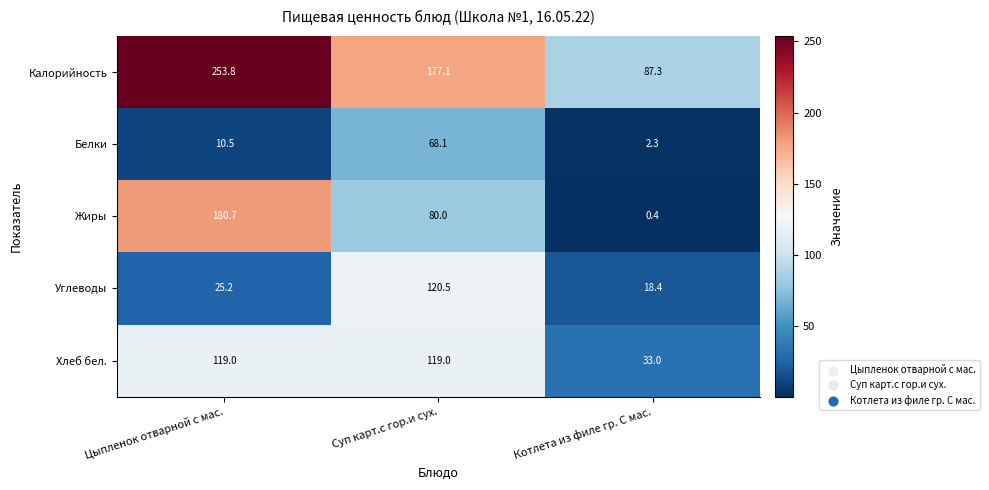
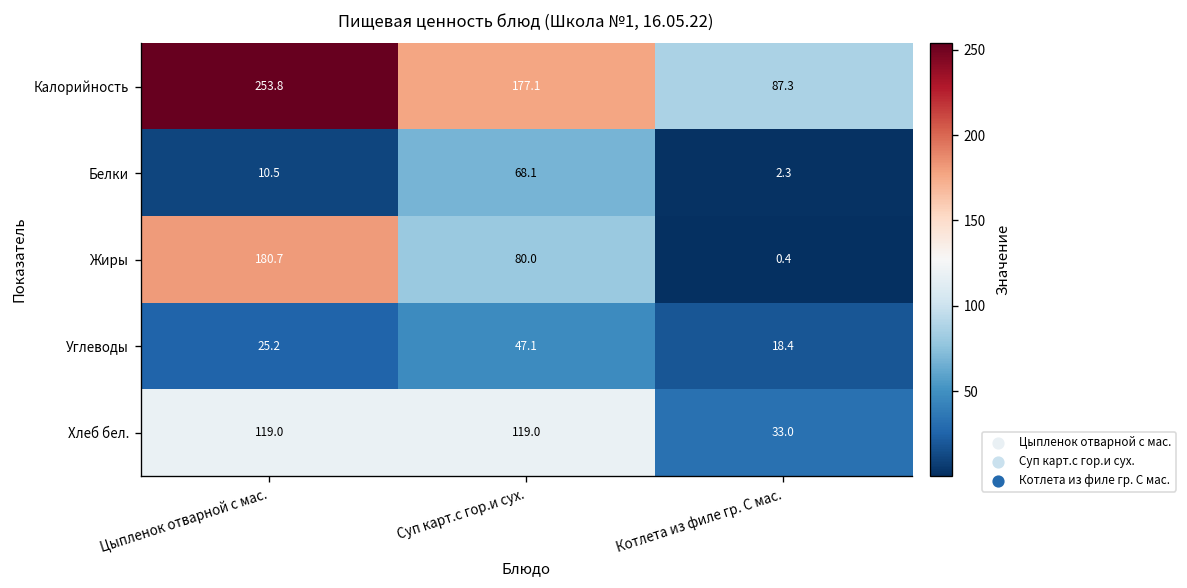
Углеводы, Суп карт.с гор.и сух.: 120.5 -> 47.1
